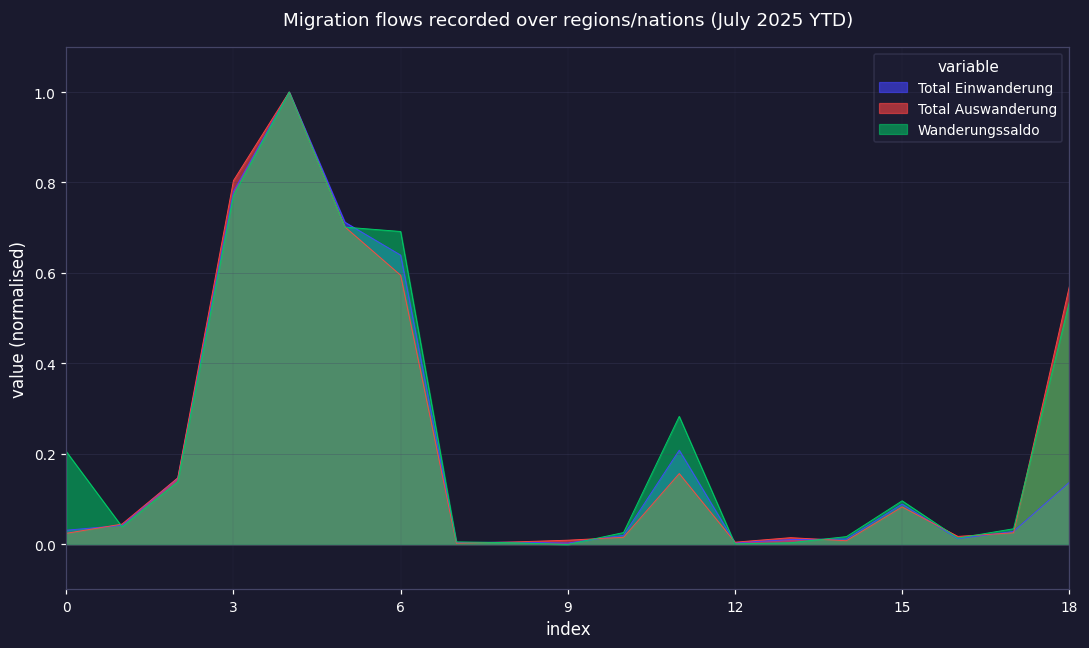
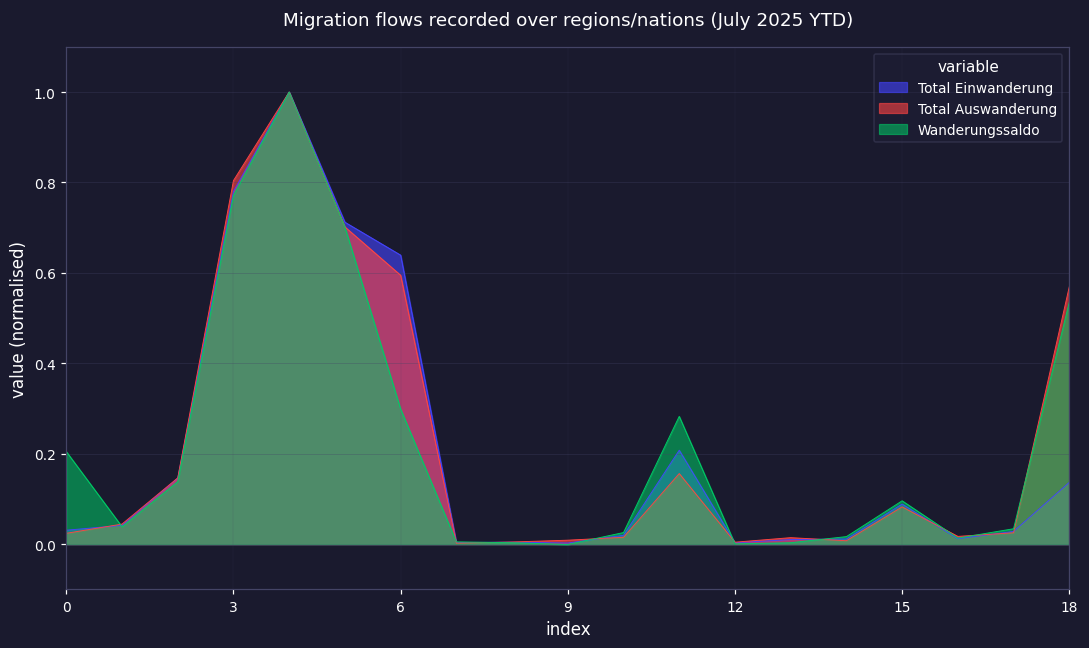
Wanderungssaldo, 6: 0.69 -> 0.30
